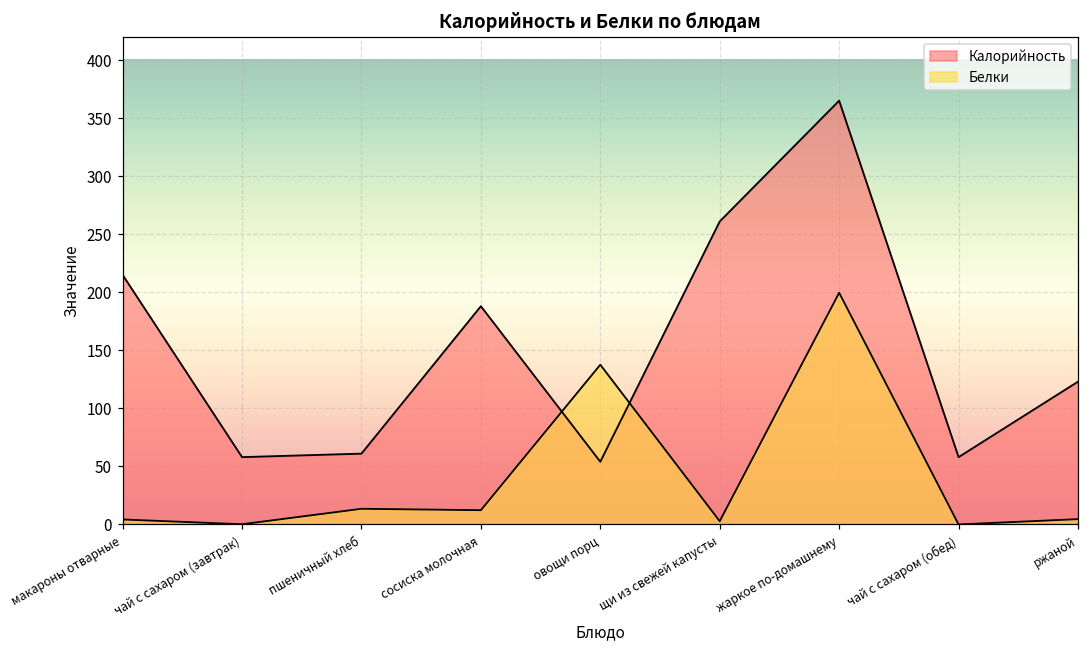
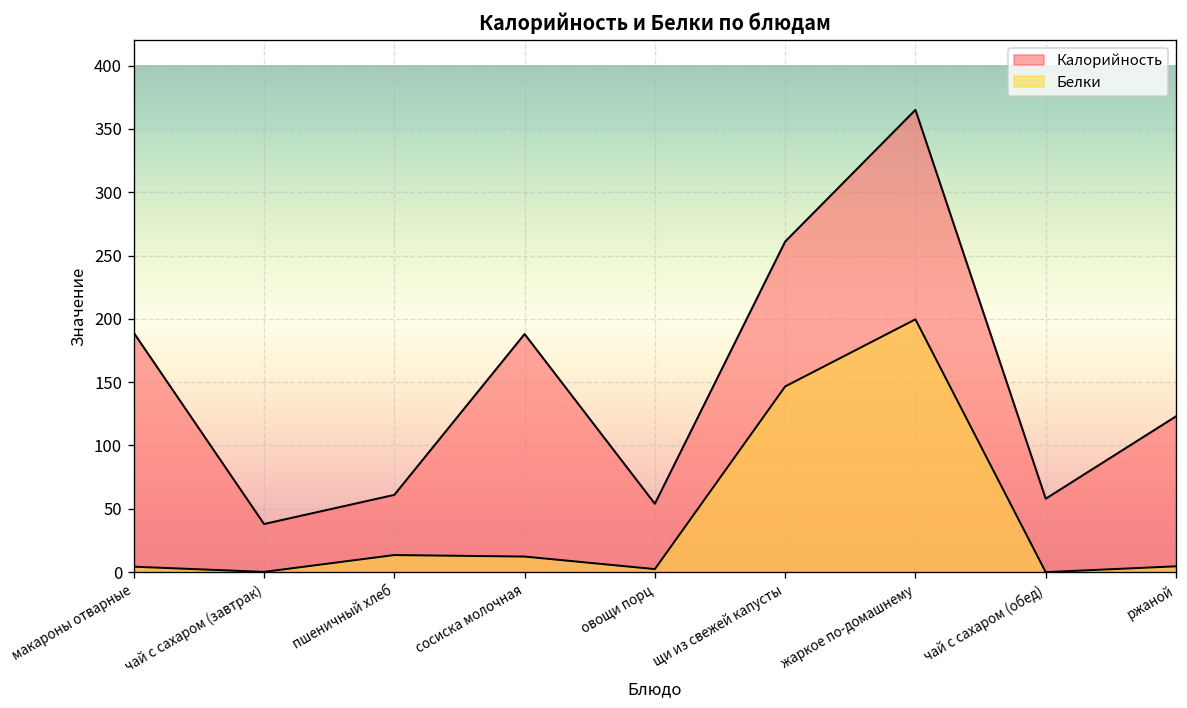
Калорийность, макароны отварные: 215 -> 189
Калорийность, чай с сахаром (завтрак): 58 -> 38
Белки, овощи порц: 138 -> 2
Белки, щи из свежей капусты: 3 -> 147
